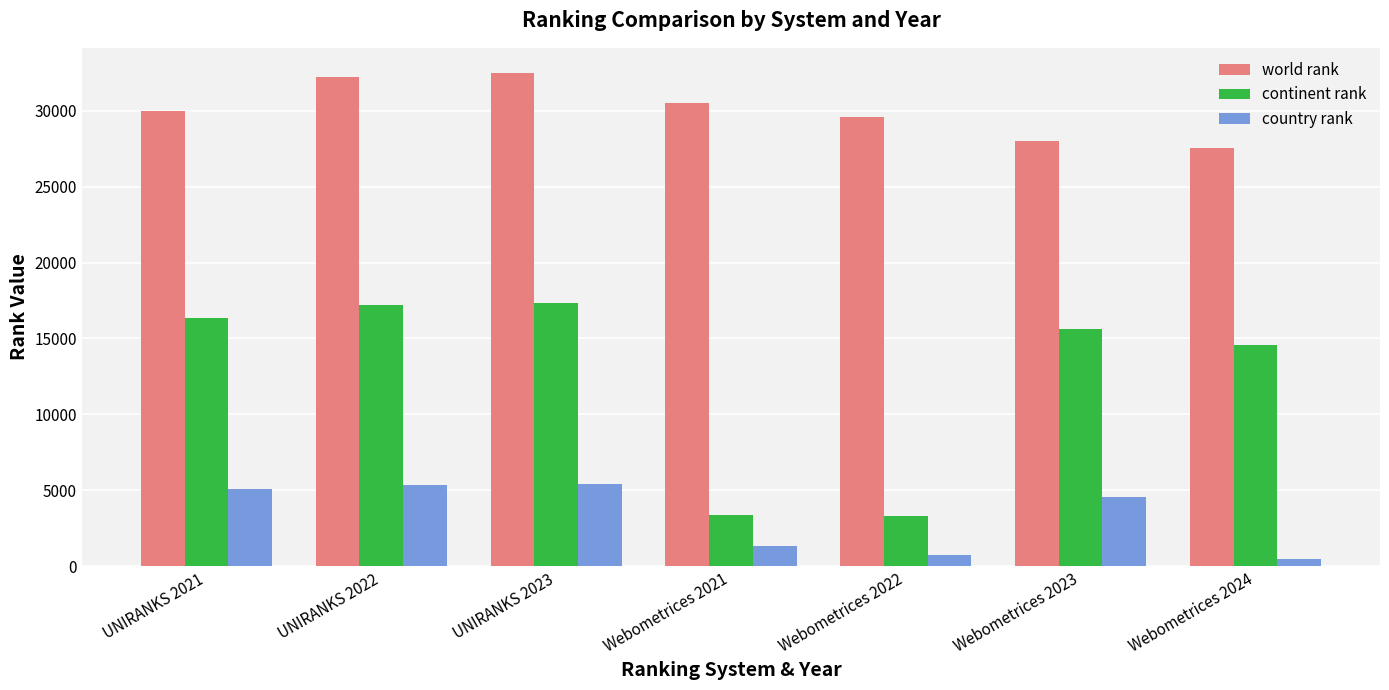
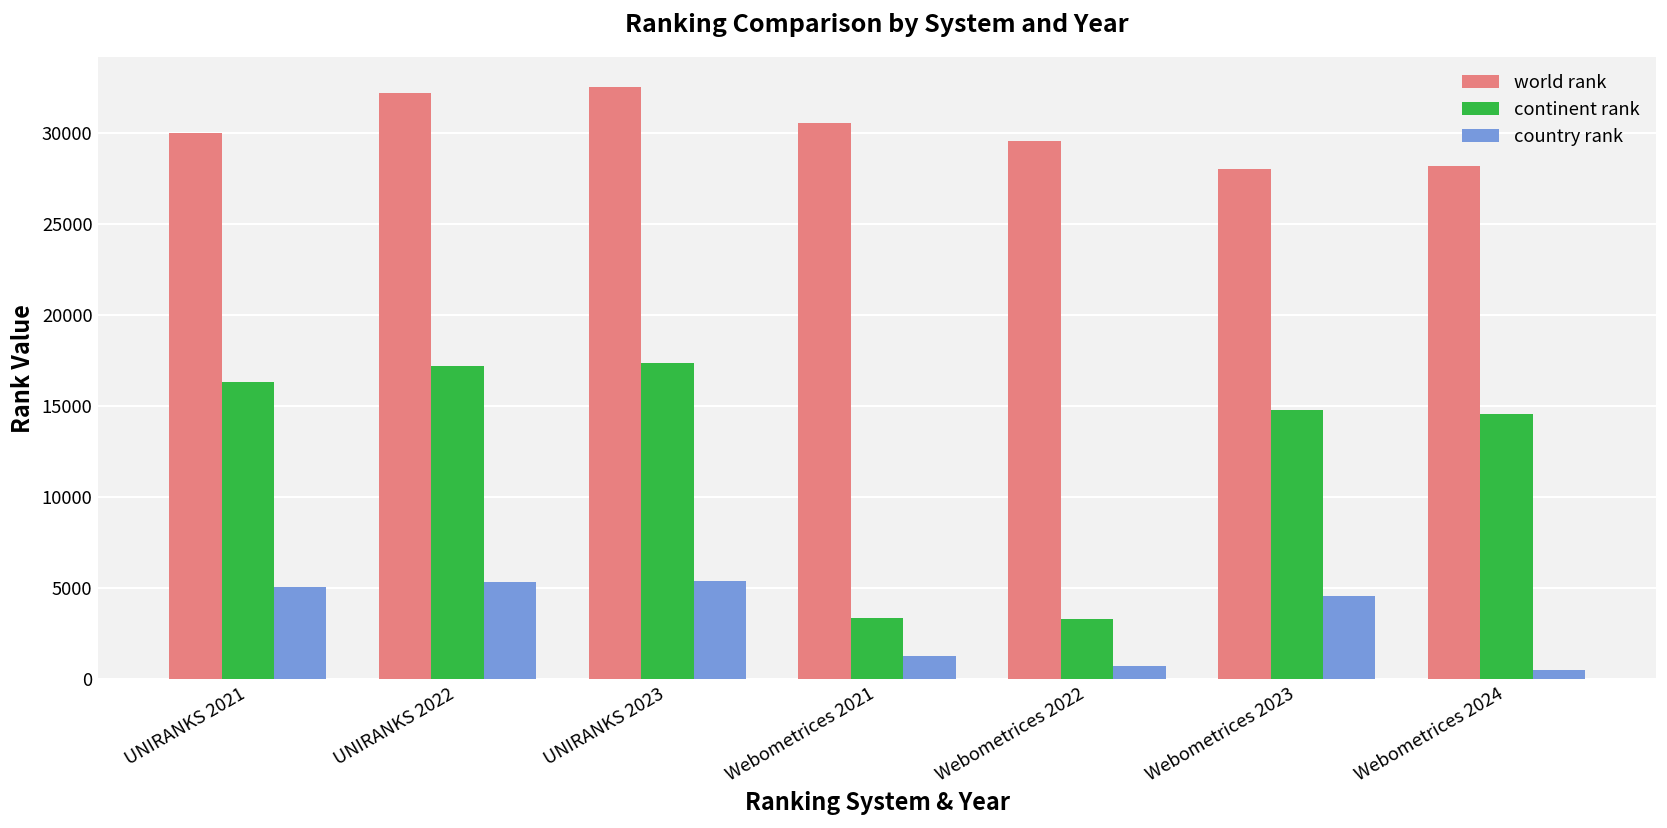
continent rank, Webometrices 2023: 15600 -> 14800
world rank, Webometrices 2024: 27500 -> 28200
